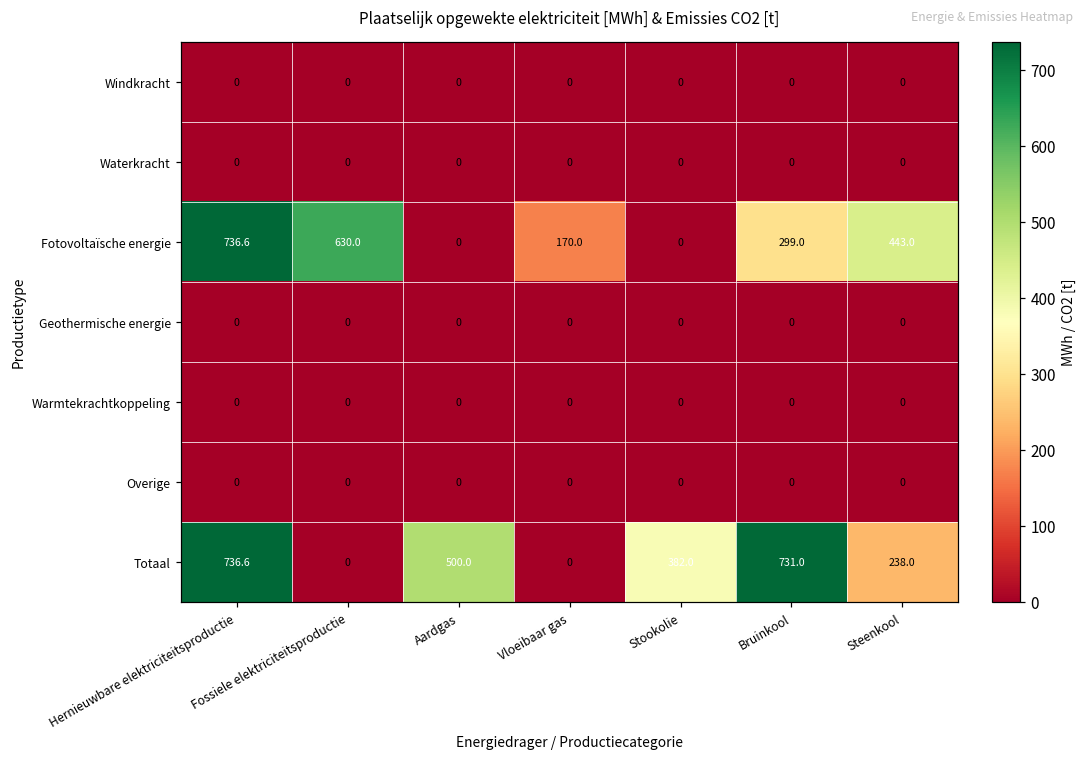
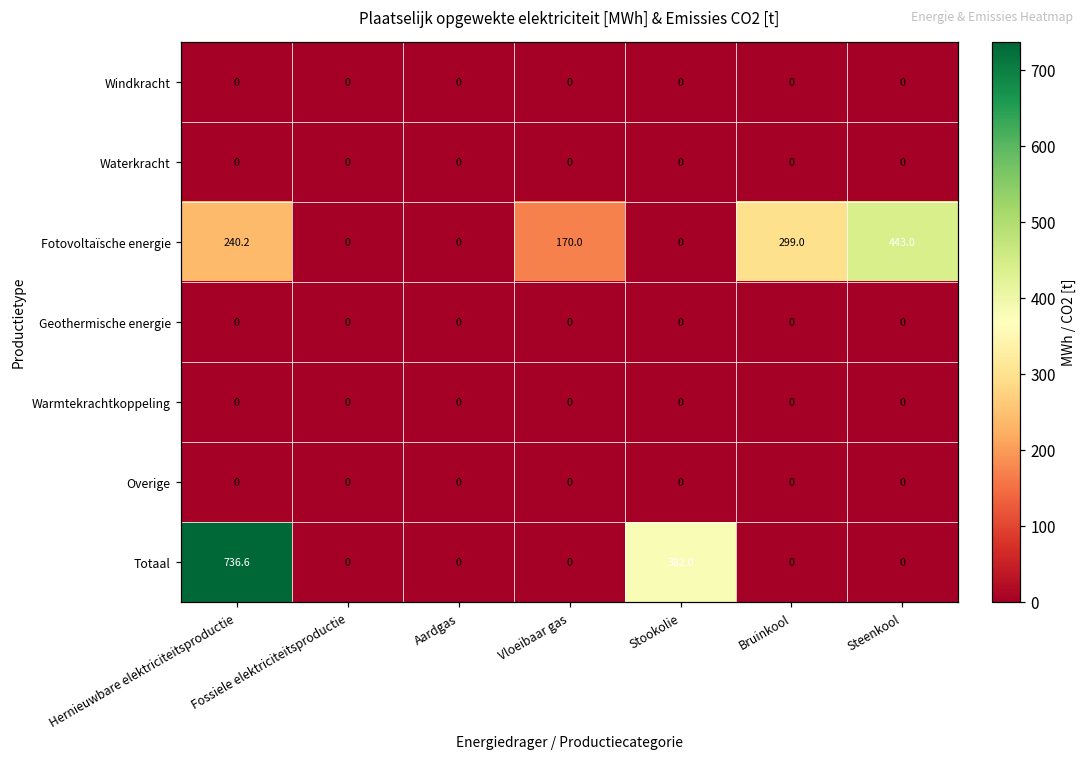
Fotovoltaïsche energie, Hernieuwbare elektriciteitsproductie: 736.6 -> 240.2
Fotovoltaïsche energie, Fossiele elektriciteitsproductie: 630.0 -> 0
Totaal, Aardgas: 500.0 -> 0
Totaal, Bruinkool: 731.0 -> 0
Totaal, Steenkool: 238.0 -> 0
